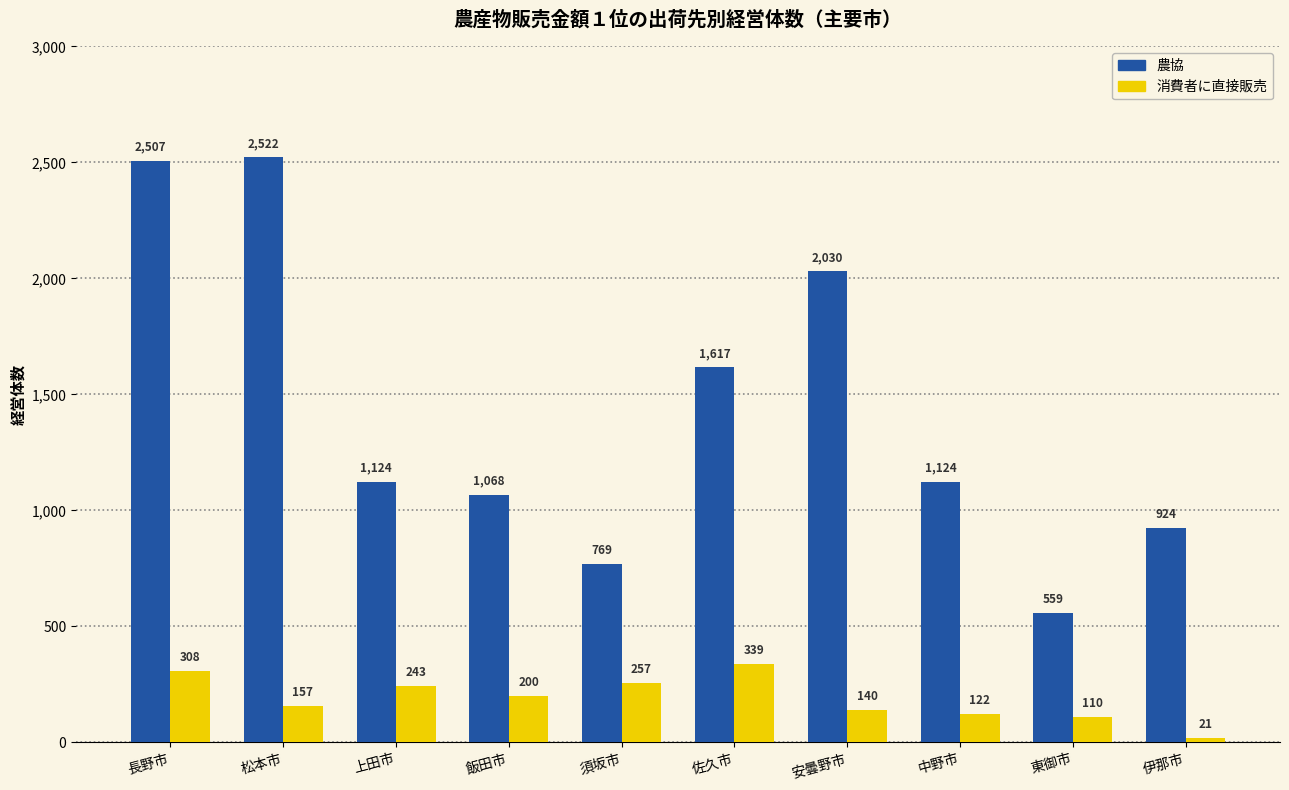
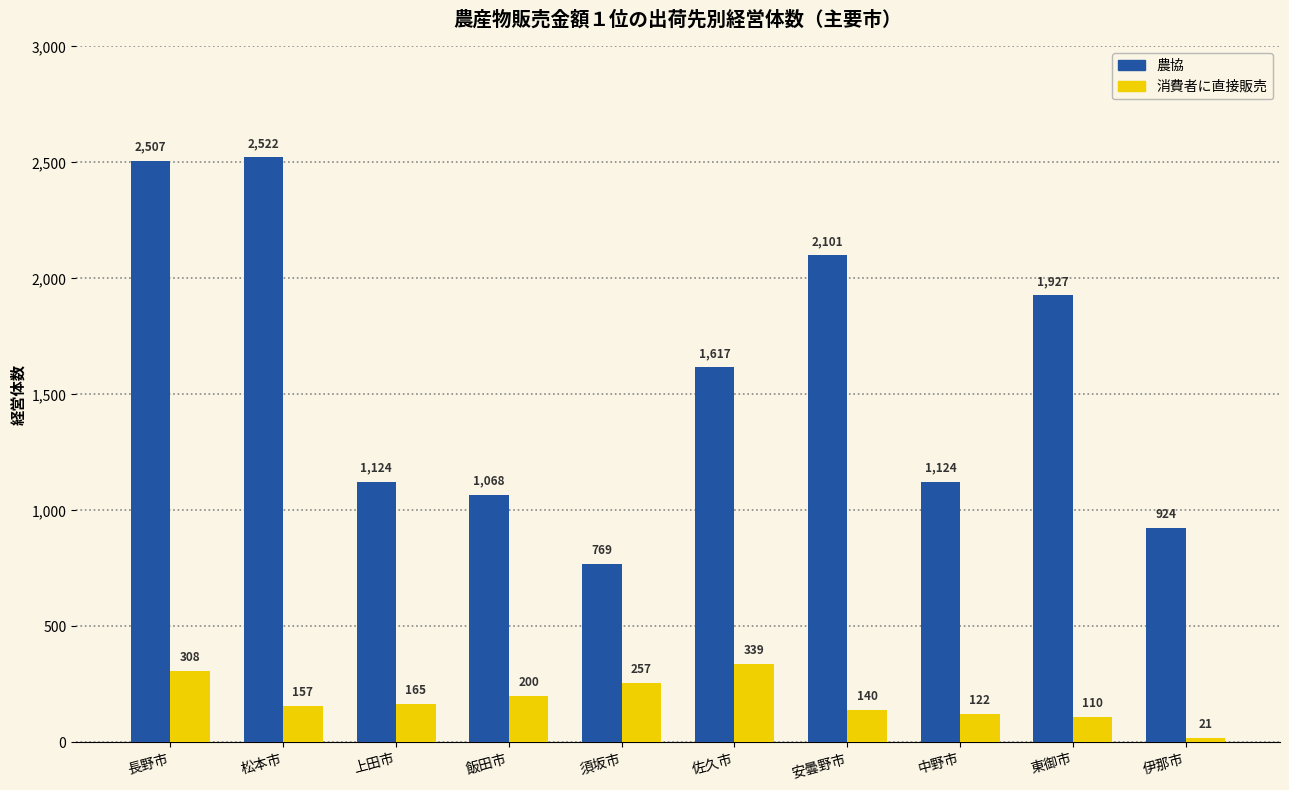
消費者に直接販売, 上田市: 243 -> 165
農協, 安曇野市: 2,030 -> 2,101
農協, 東御市: 559 -> 1,927
